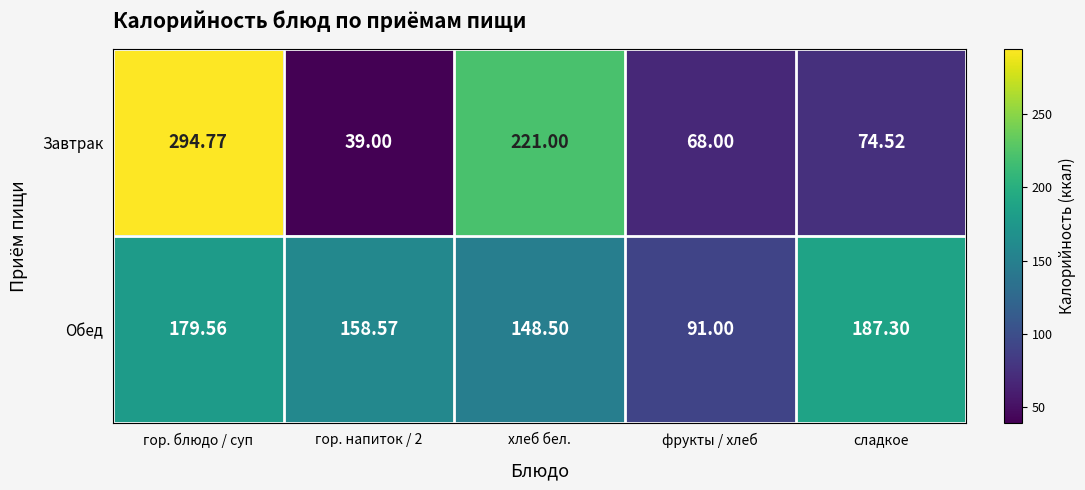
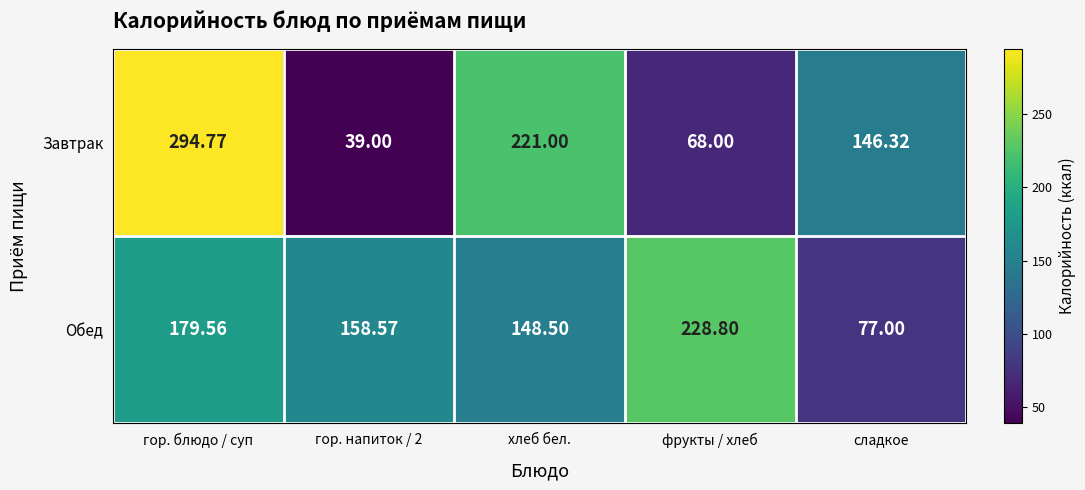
Завтрак, сладкое: 74.52 -> 146.32
Обед, фрукты / хлеб: 91.00 -> 228.80
Обед, сладкое: 187.30 -> 77.00
